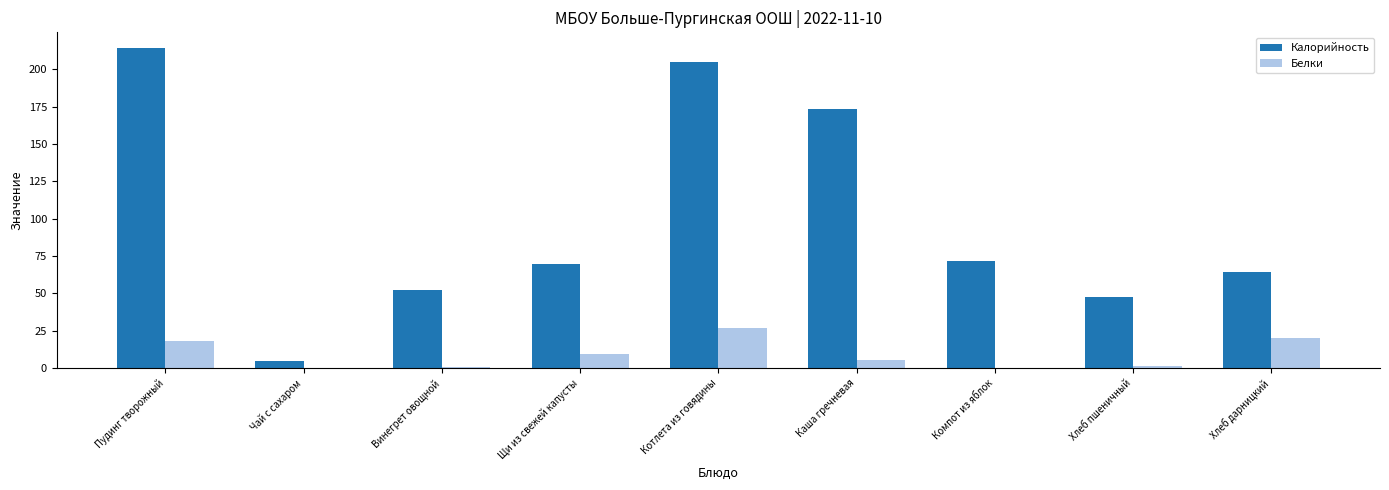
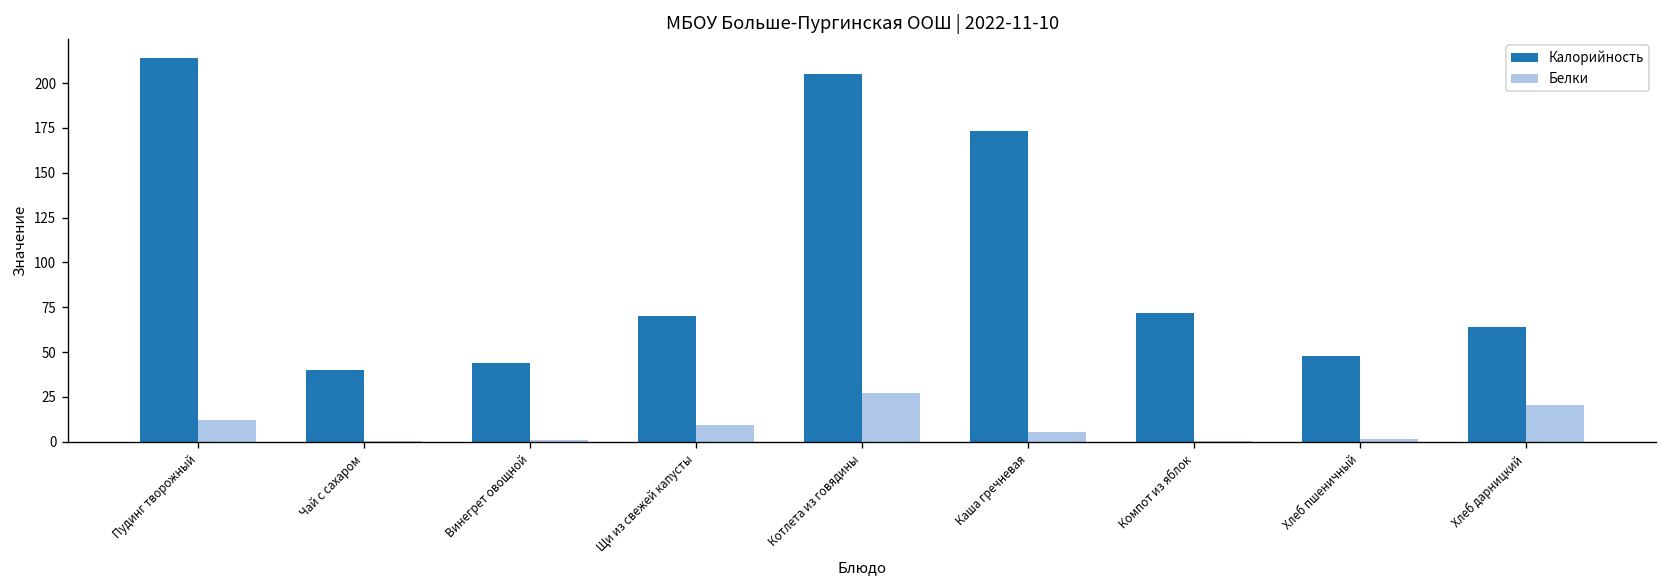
Белки, Пудинг творожный: 18 -> 12
Калорийность, Чай с сахаром: 5 -> 40
Калорийность, Винегрет овощной: 52 -> 44
